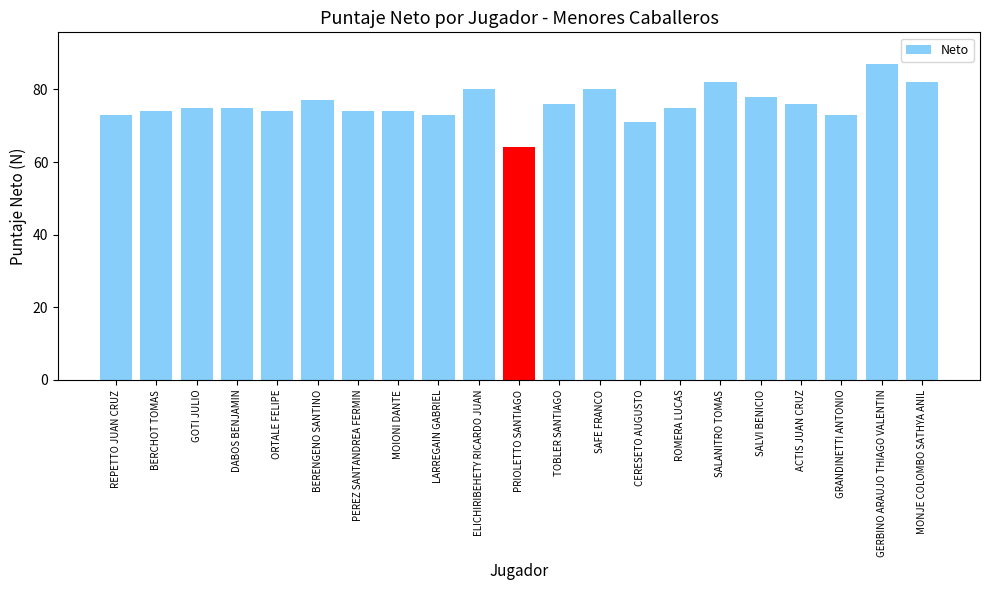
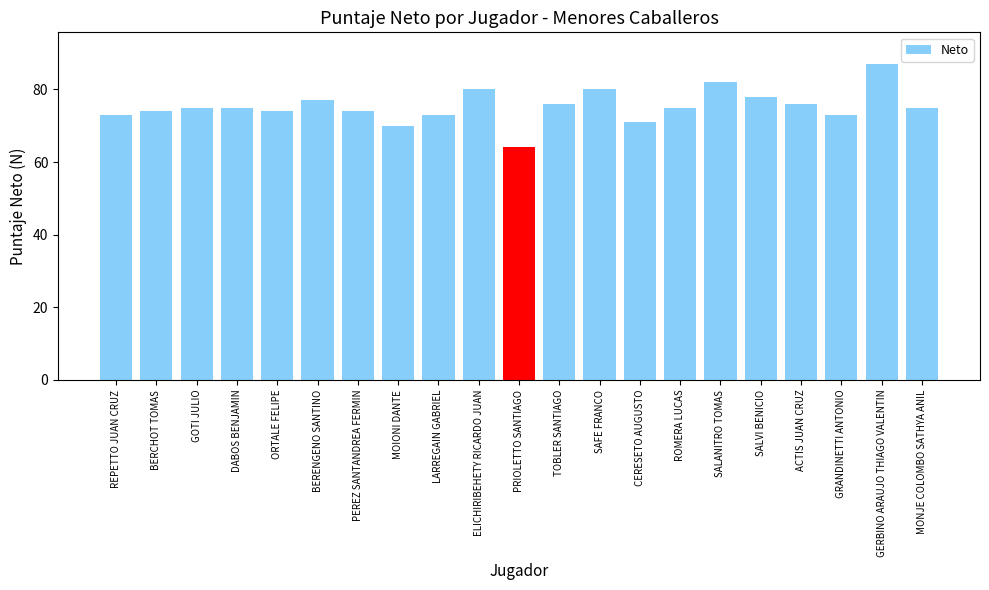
MOIONI DANTE: 74 -> 70
MONJE COLOMBO SATHYA ANIL: 82 -> 75
